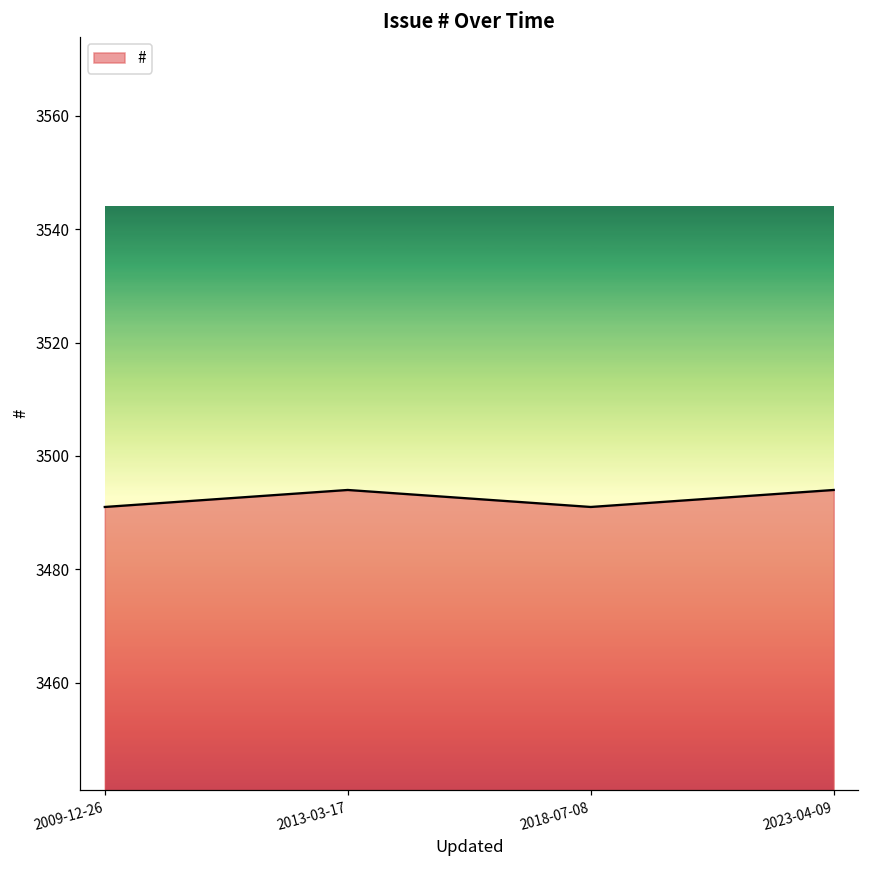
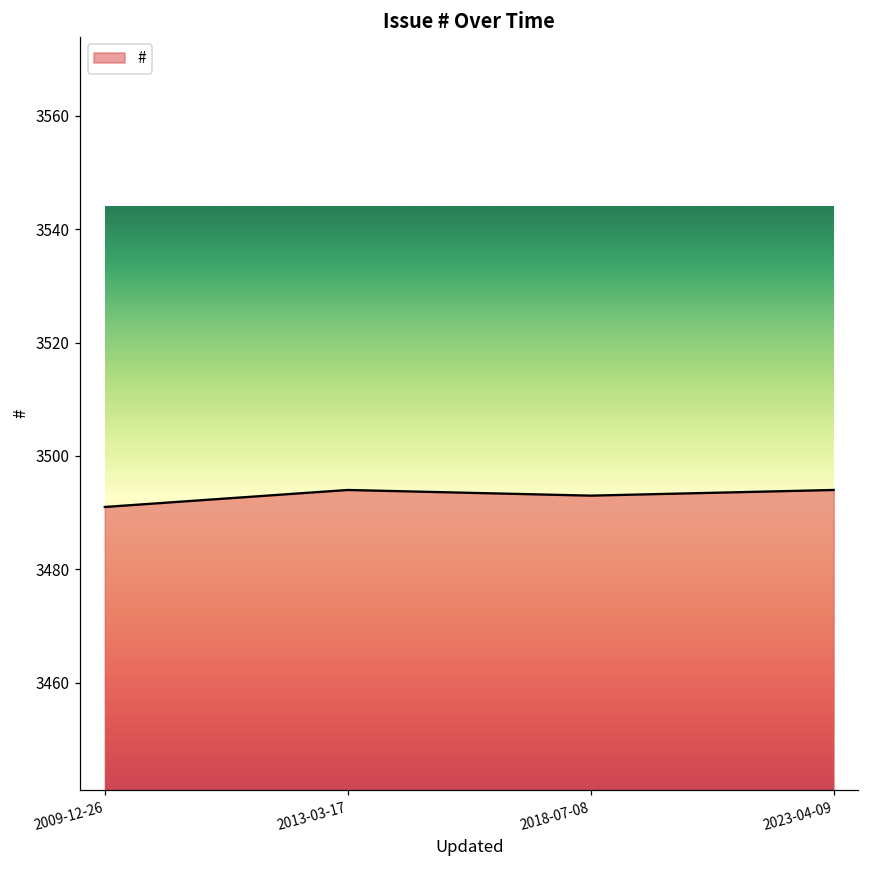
2018-07-08: 3491 -> 3493
